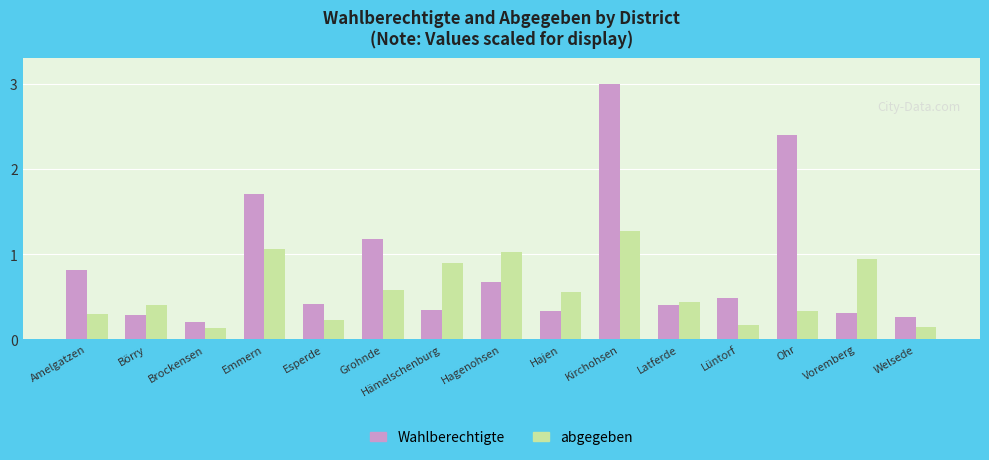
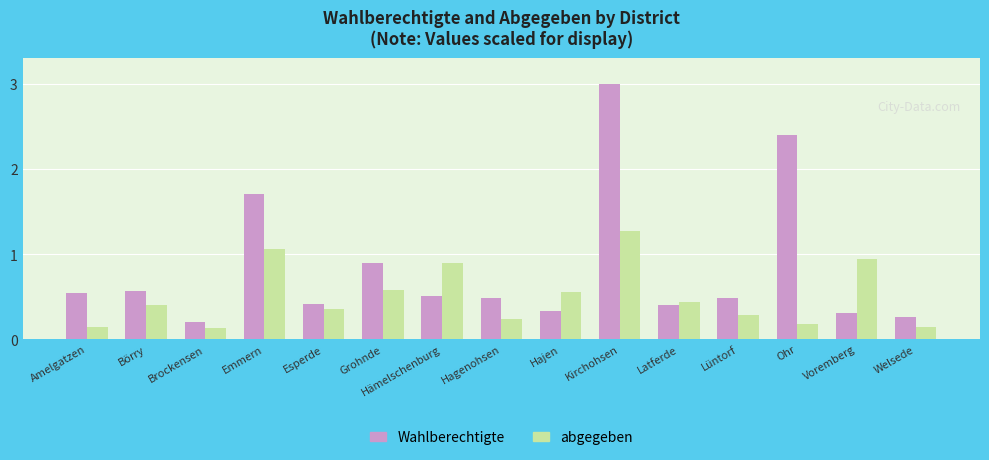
Wahlberechtigte, Amelgatzen: 0.8 -> 0.5
abgegeben, Amelgatzen: 0.3 -> 0.2
Wahlberechtigte, Börry: 0.3 -> 0.6
abgegeben, Esperde: 0.2 -> 0.4
Wahlberechtigte, Grohnde: 1.2 -> 0.9
Wahlberechtigte, Hämelschenburg: 0.3 -> 0.5
Wahlberechtigte, Hagenohsen: 0.7 -> 0.5
abgegeben, Hagenohsen: 1.0 -> 0.2
abgegeben, Lüntorf: 0.2 -> 0.3
abgegeben, Ohr: 0.3 -> 0.2
